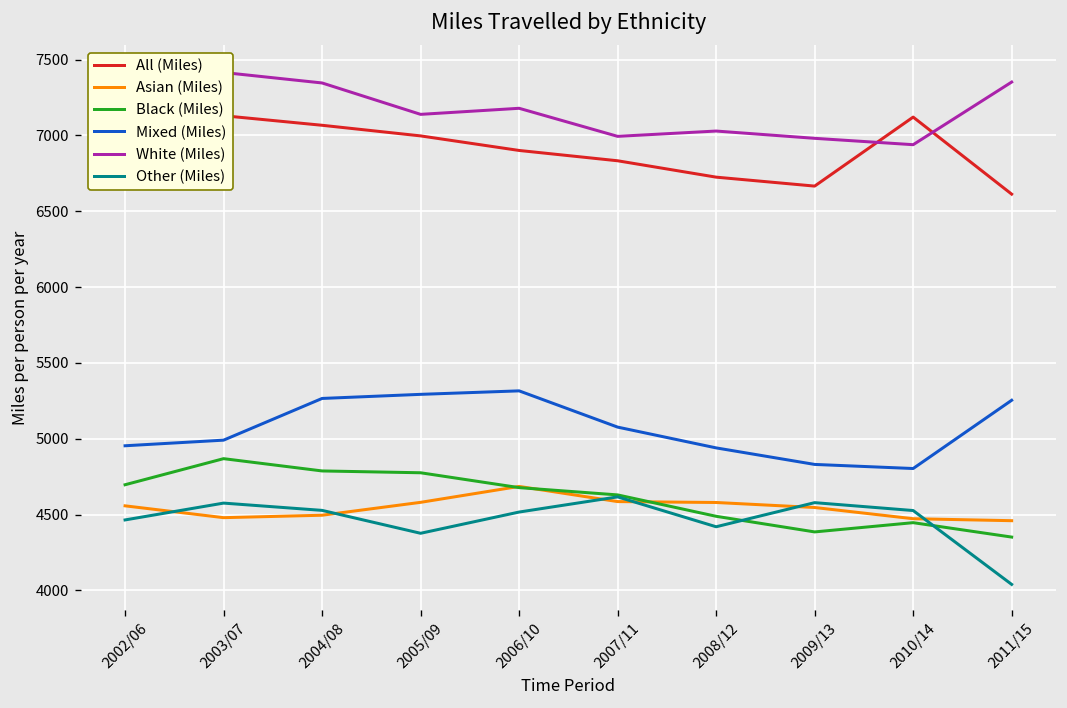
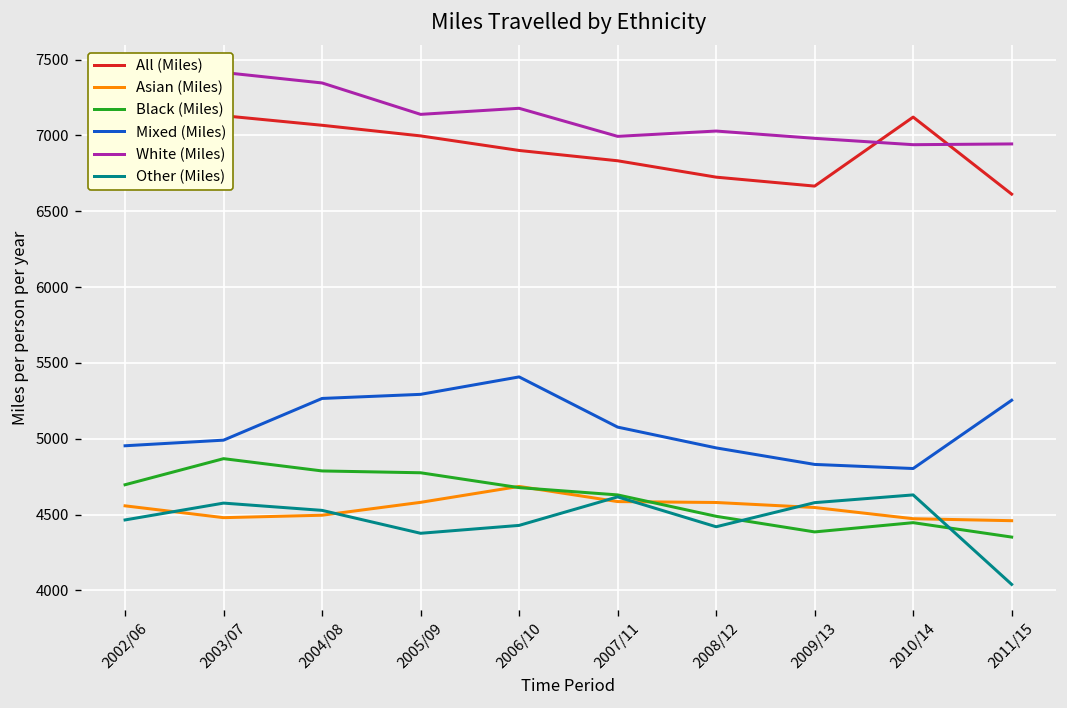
Mixed (Miles), 2006/10: 5320 -> 5410
Other (Miles), 2006/10: 4520 -> 4430
Other (Miles), 2010/14: 4530 -> 4630
White (Miles), 2011/15: 7350 -> 6940
